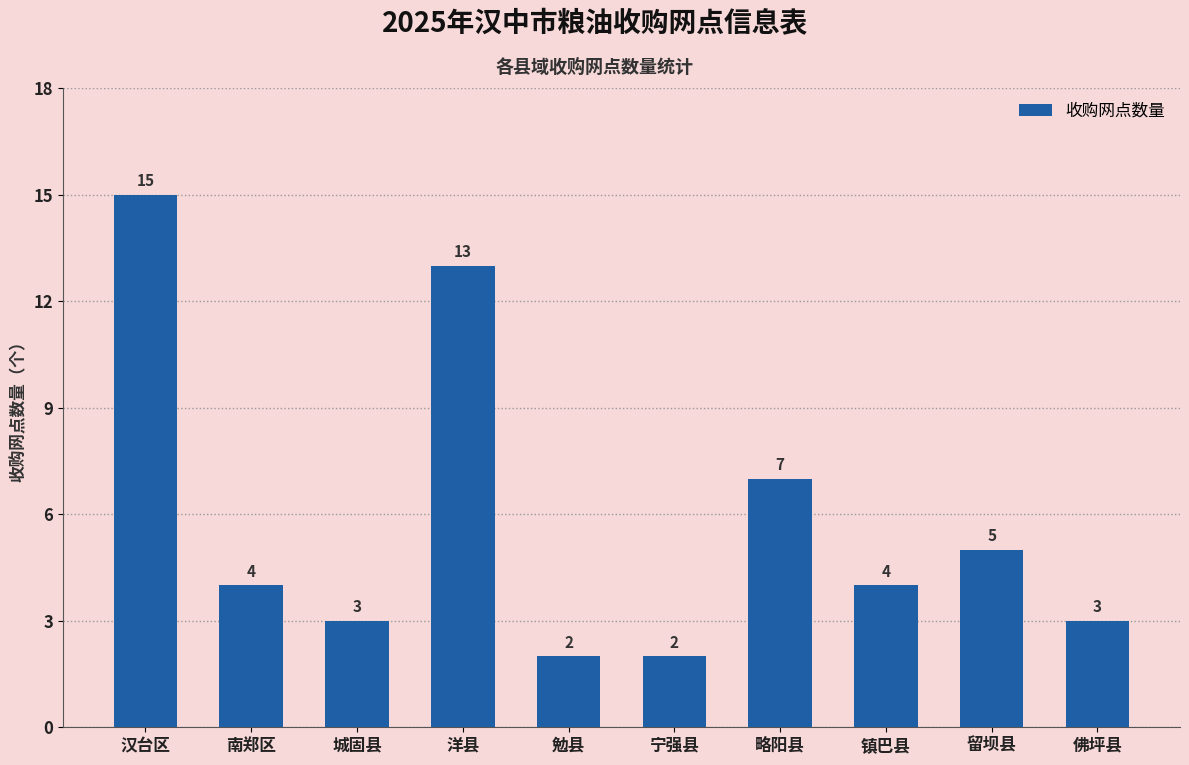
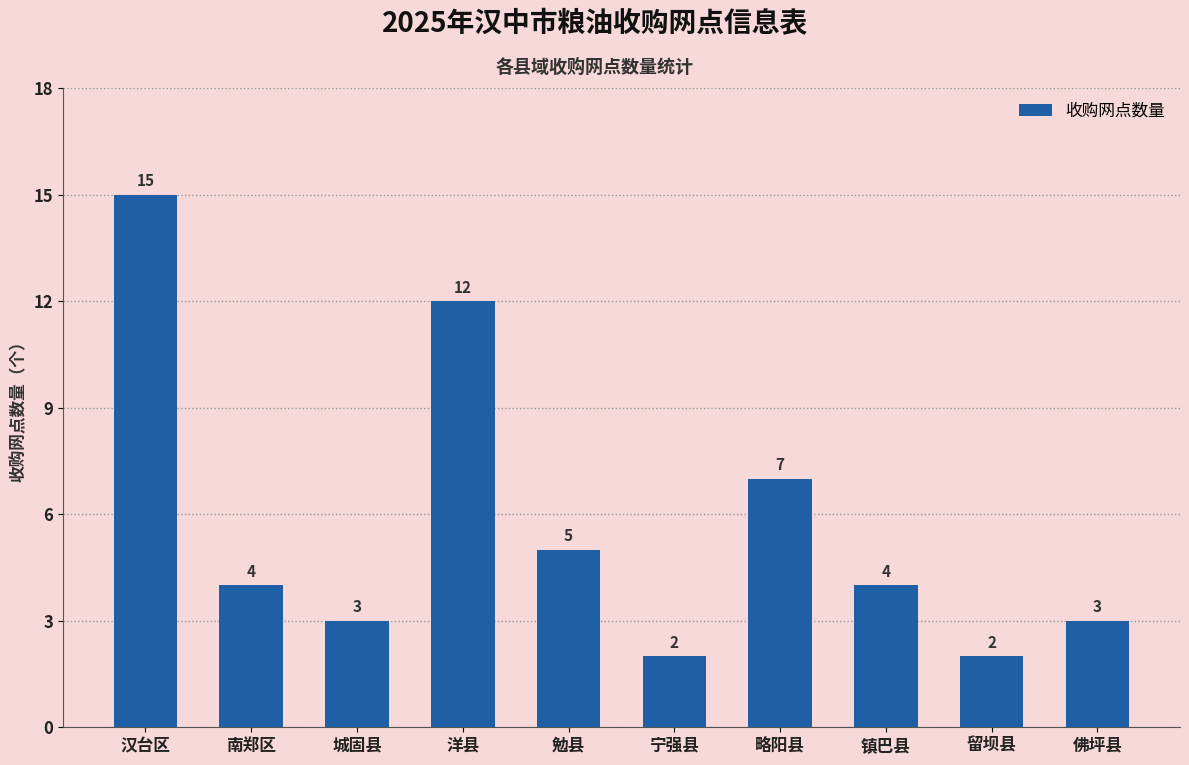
洋县: 13 -> 12
勉县: 2 -> 5
留坝县: 5 -> 2
